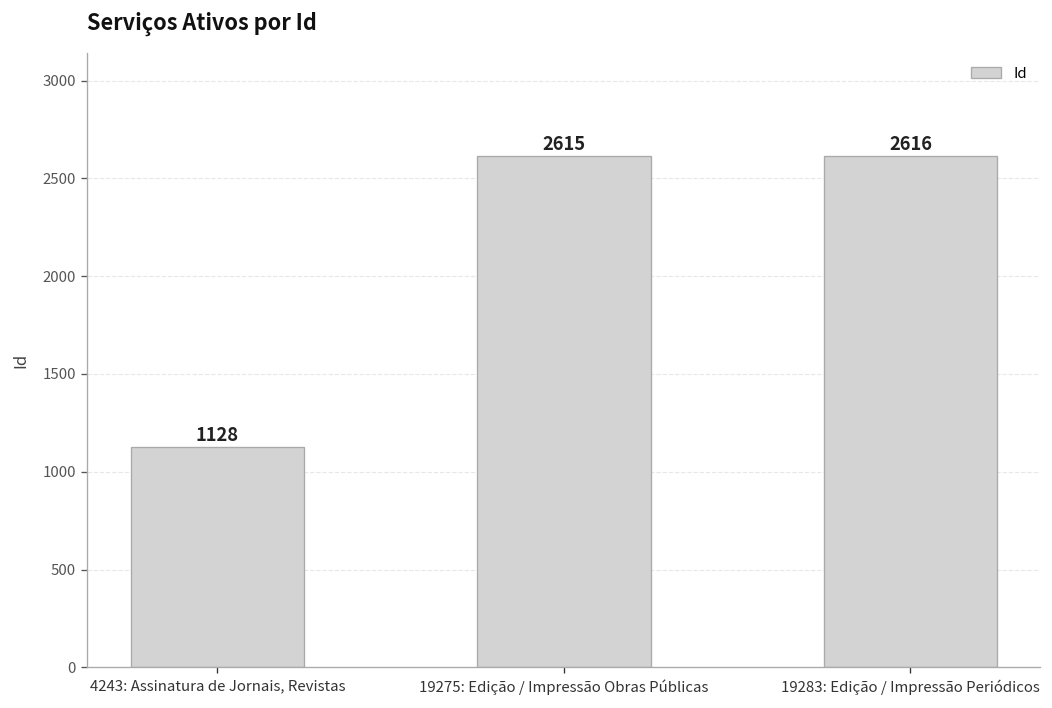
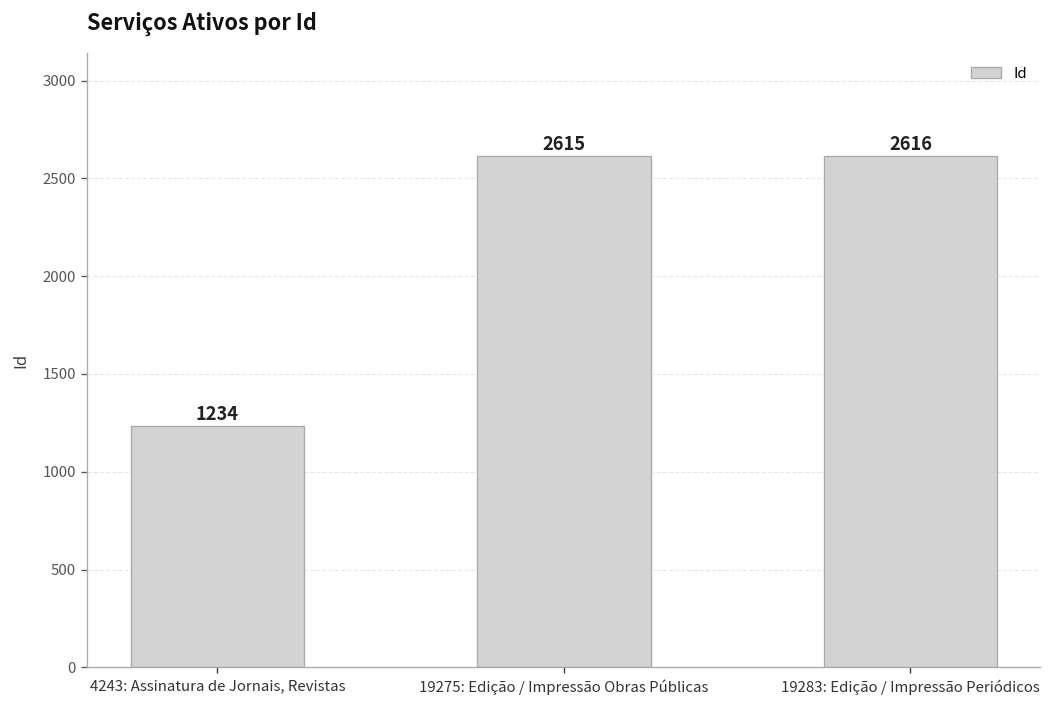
4243: Assinatura de Jornais, Revistas: 1128 -> 1234
